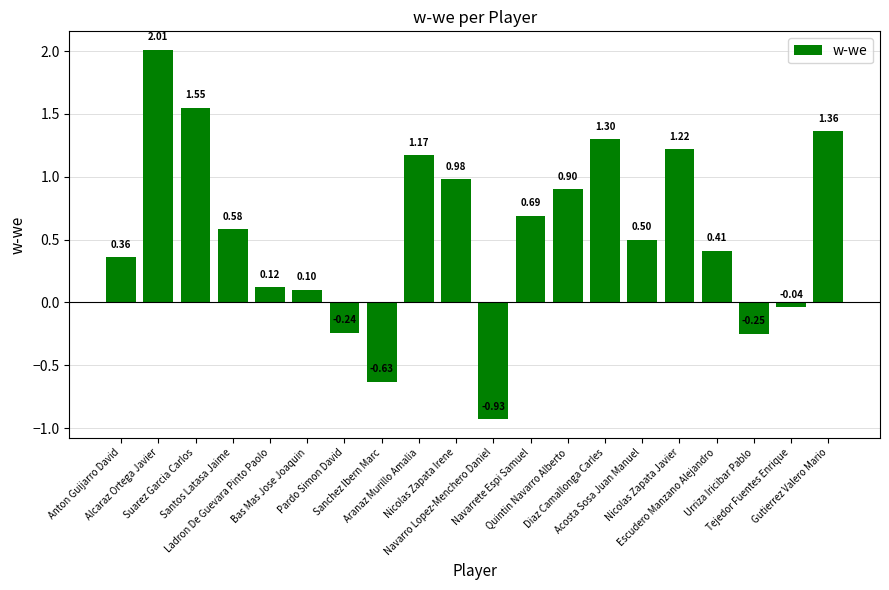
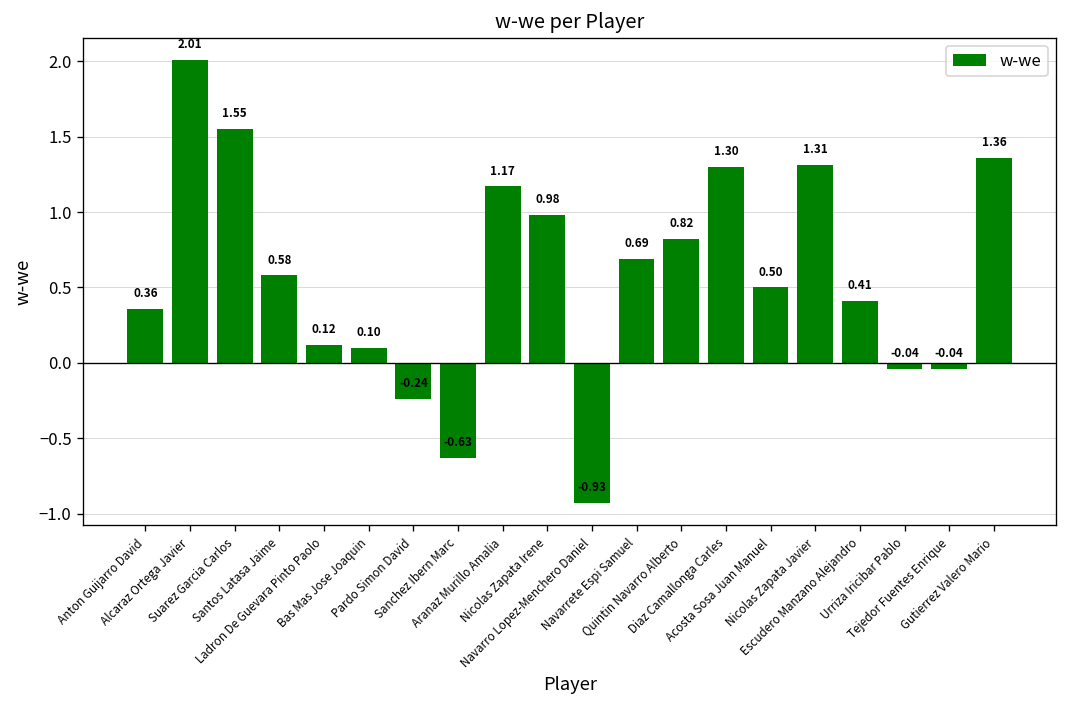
Quintin Navarro Alberto: 0.90 -> 0.82
Nicolas Zapata Javier: 1.22 -> 1.31
Urriza Iricibar Pablo: -0.25 -> -0.04
